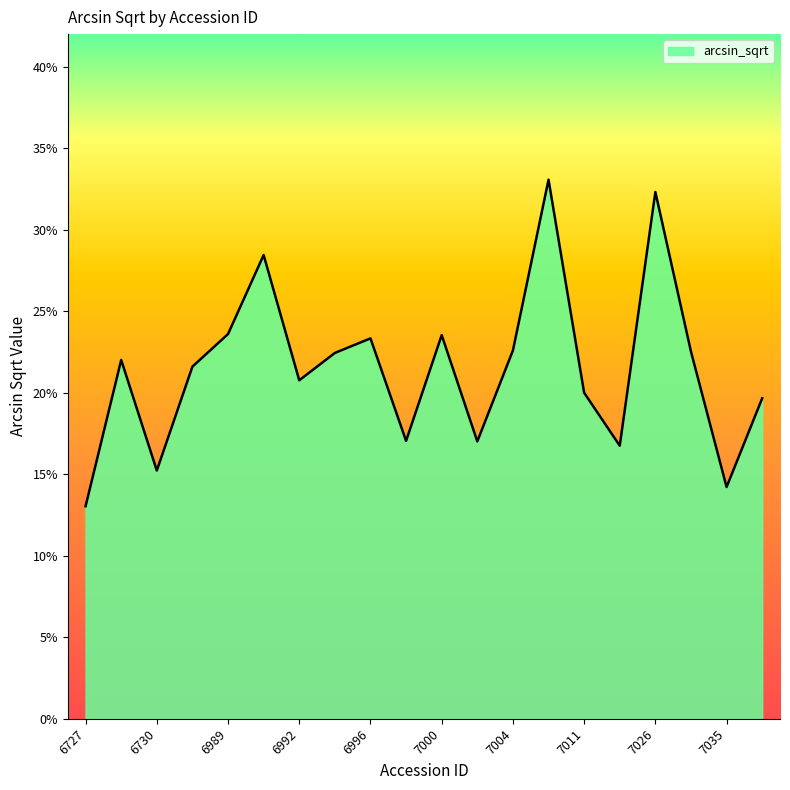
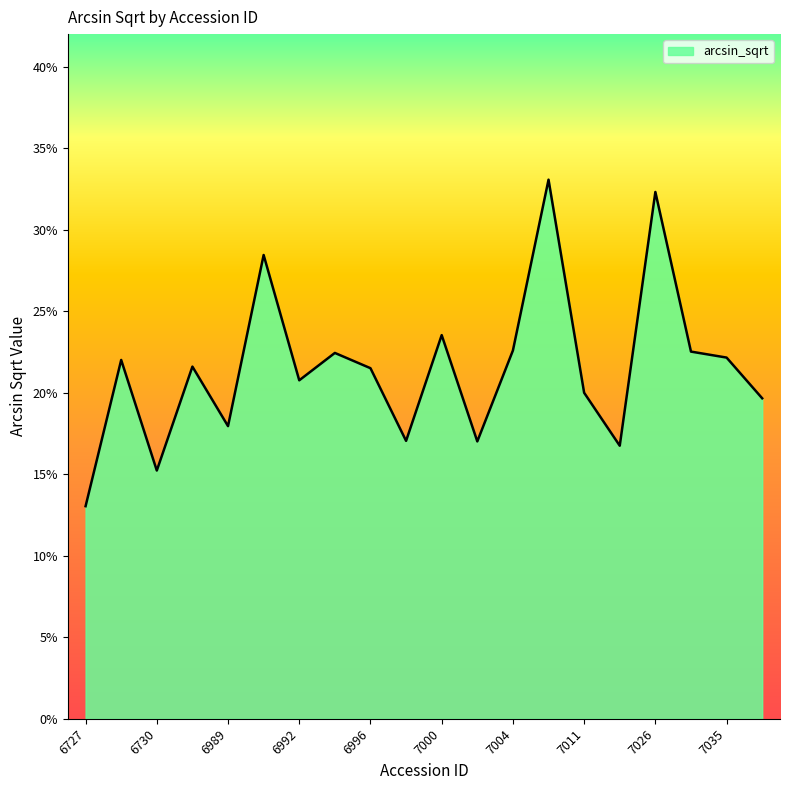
6989: 23.6% -> 18.0%
6996: 23.3% -> 21.5%
7035: 14.2% -> 22.2%
